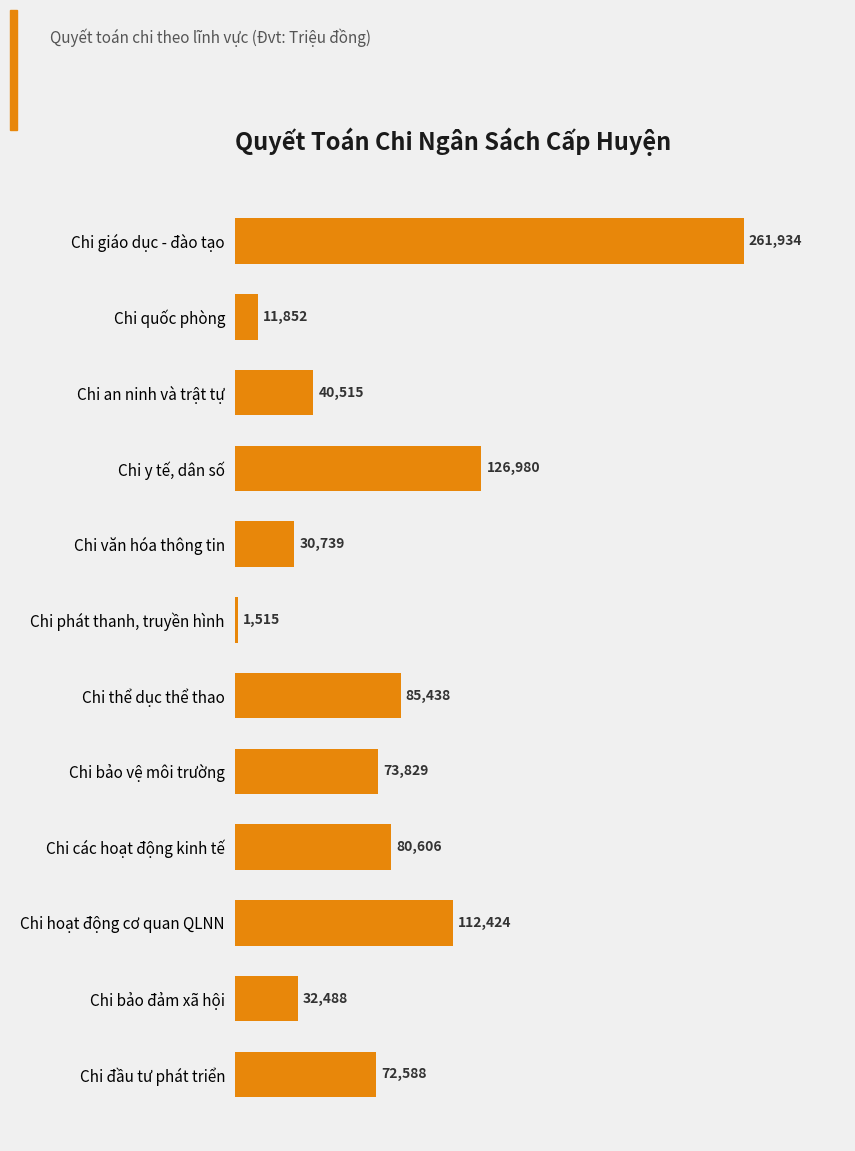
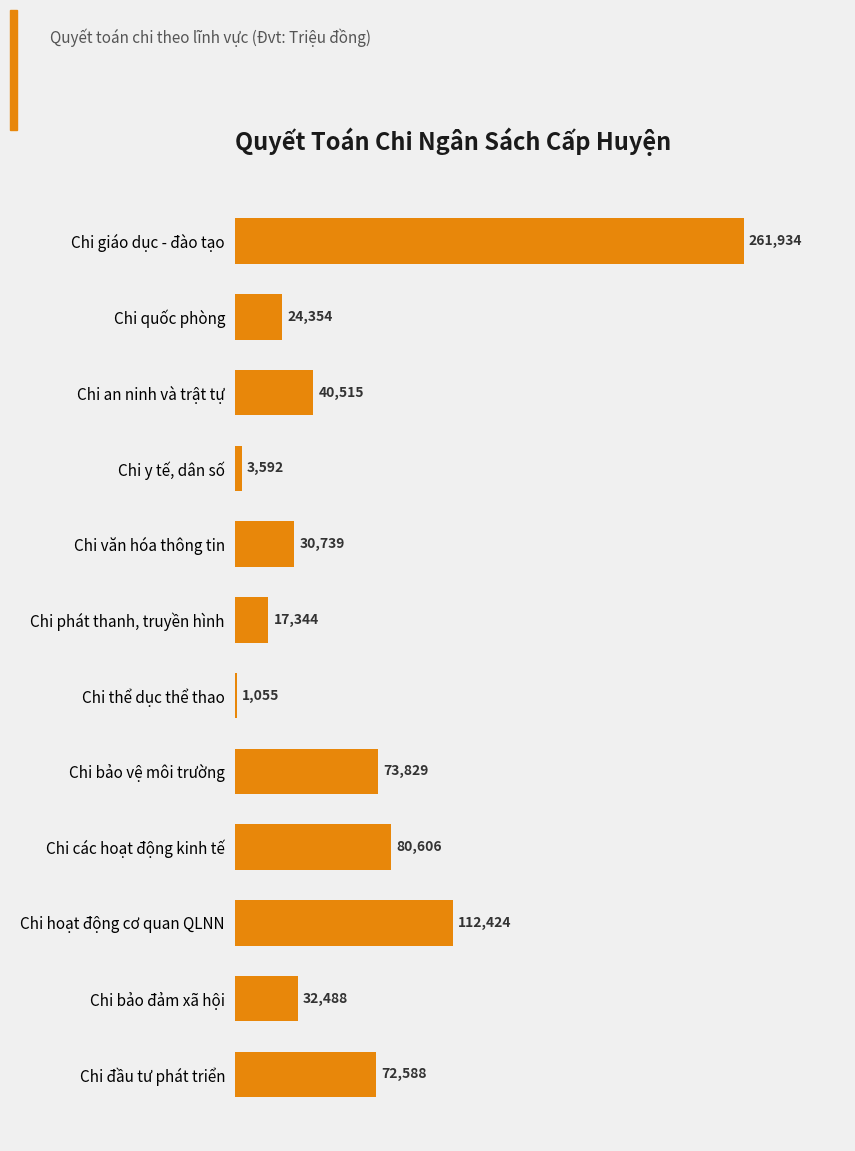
Chi quốc phòng: 11,852 -> 24,354
Chi y tế, dân số: 126,980 -> 3,592
Chi phát thanh, truyền hình: 1,515 -> 17,344
Chi thể dục thể thao: 85,438 -> 1,055
